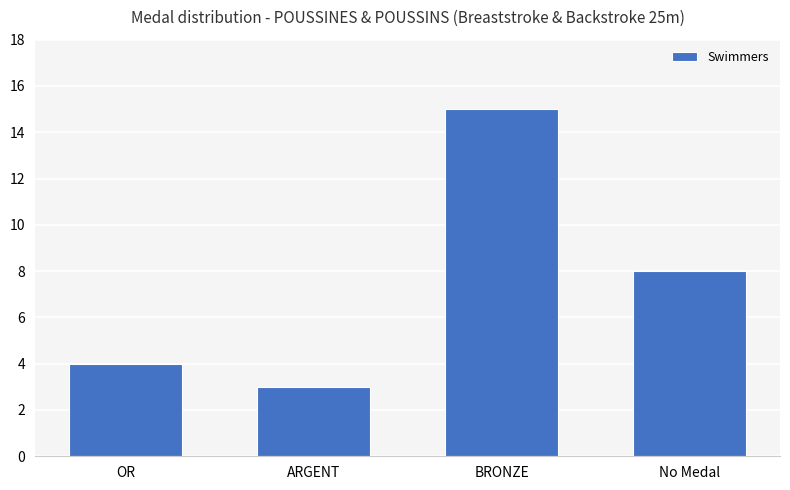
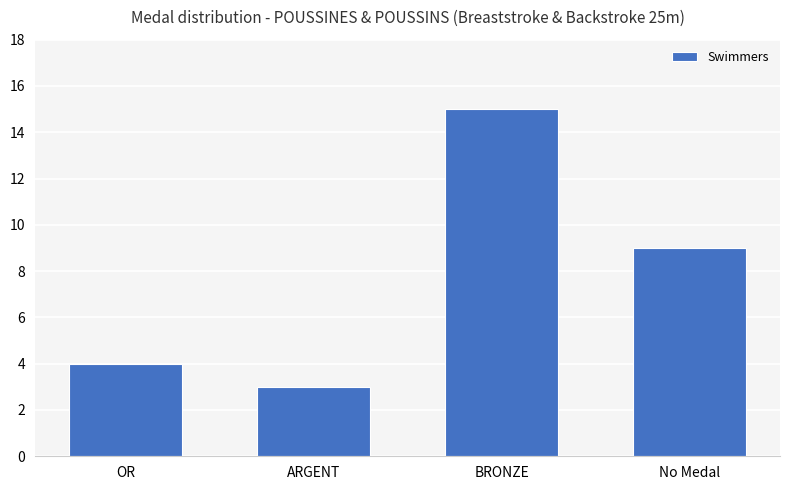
No Medal: 8 -> 9
